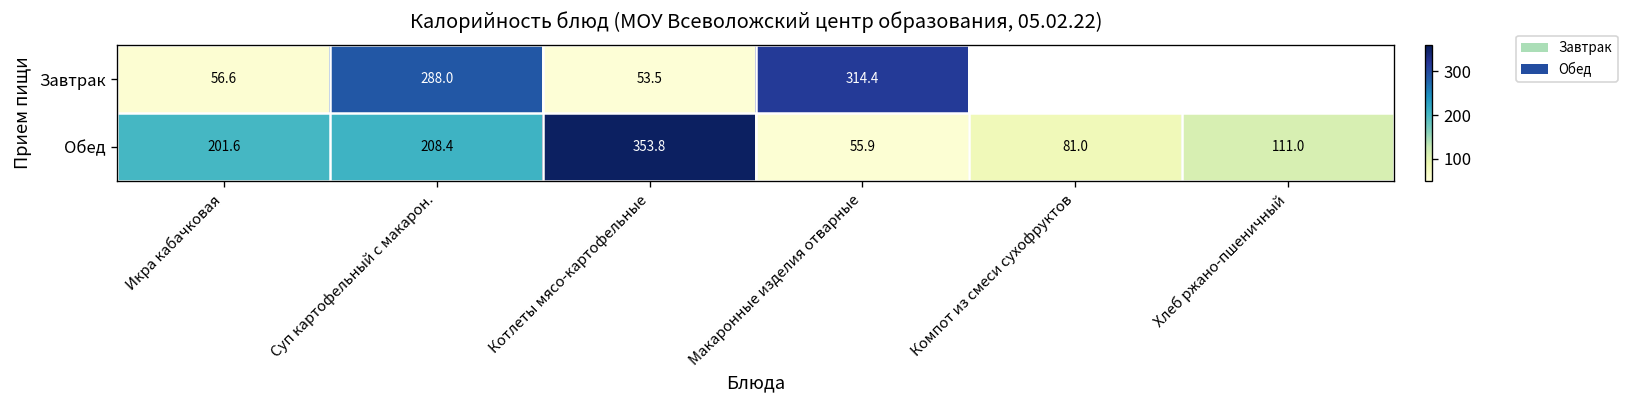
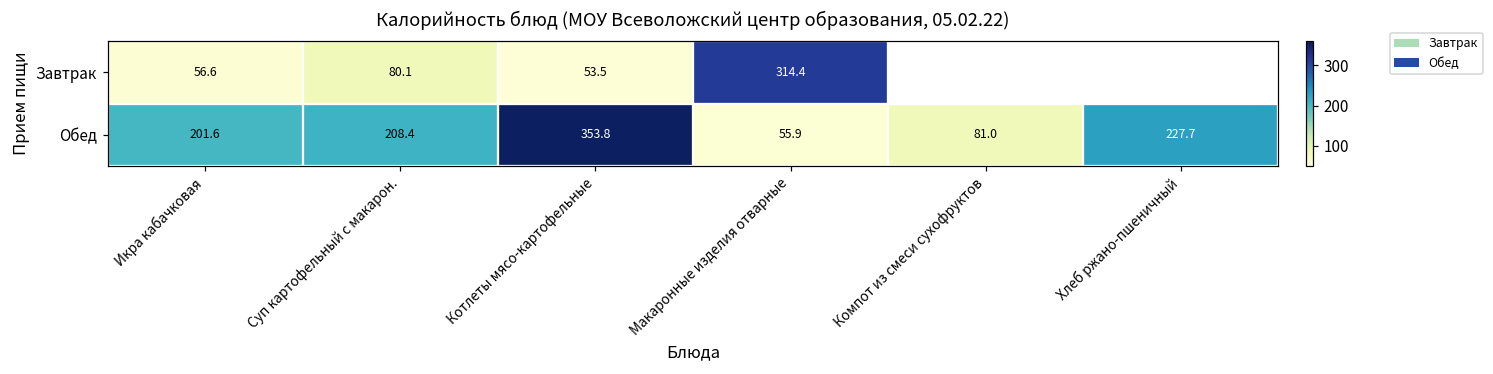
Завтрак, Суп картофельный с макарон.: 288.0 -> 80.1
Обед, Хлеб ржано-пшеничный: 111.0 -> 227.7
